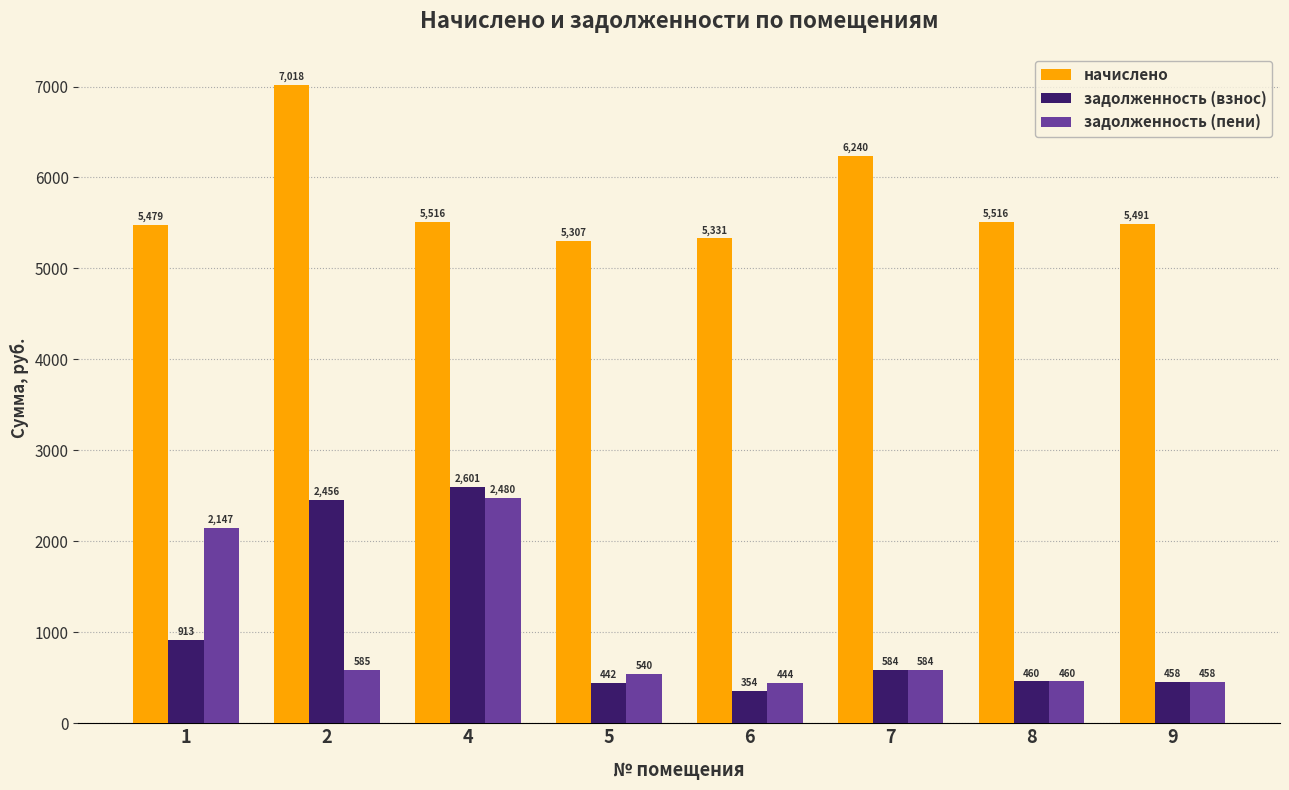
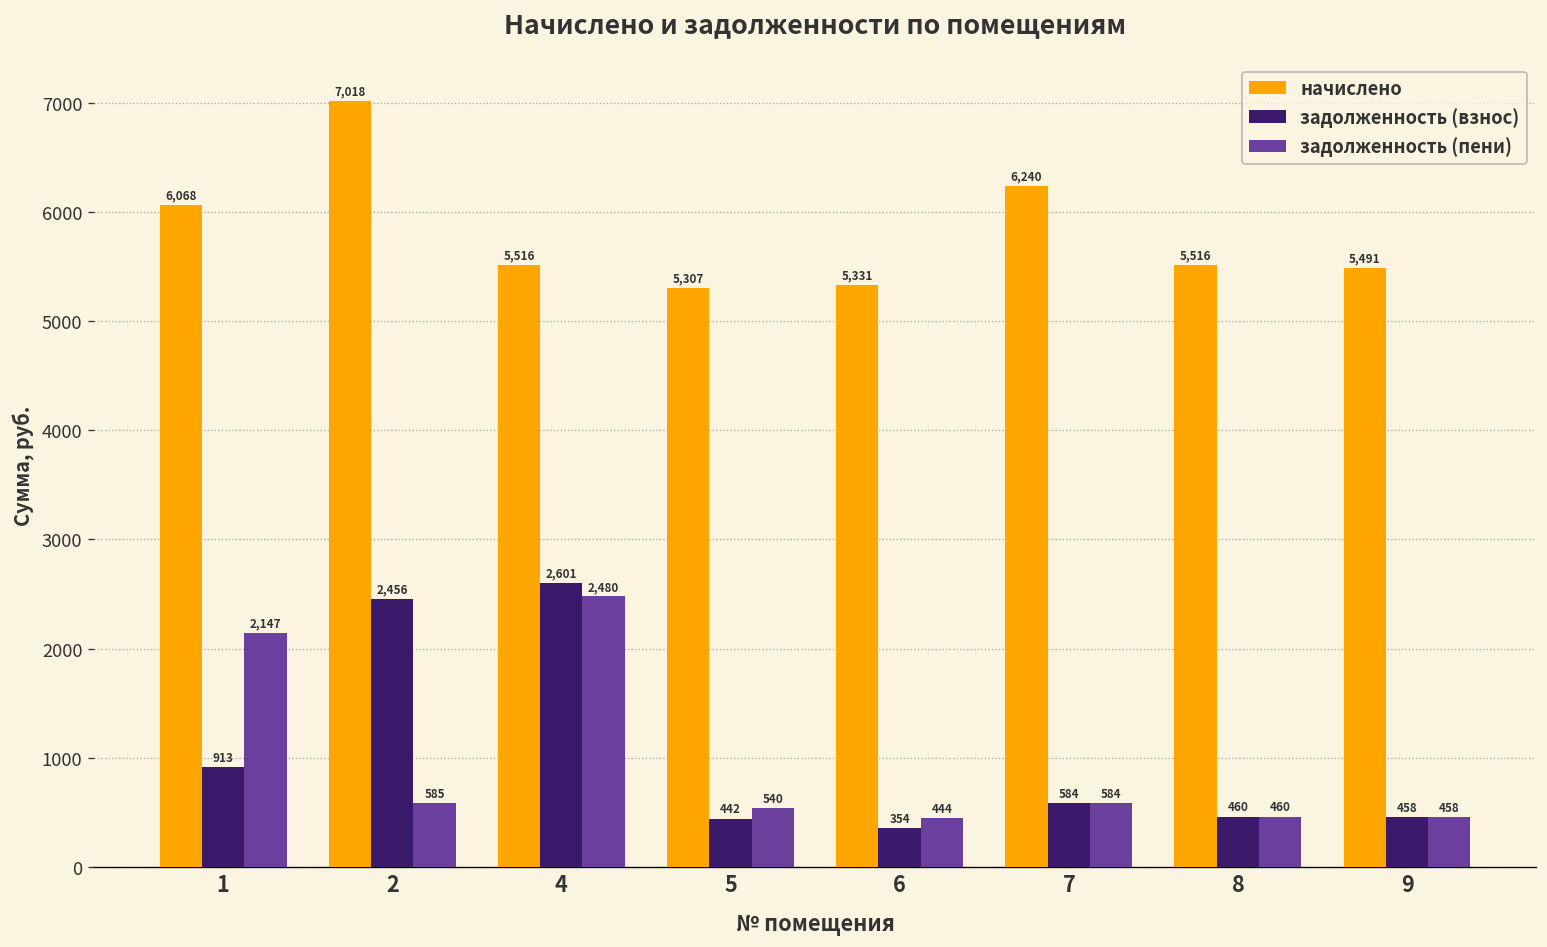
начислено, 1: 5,479 -> 6,068
